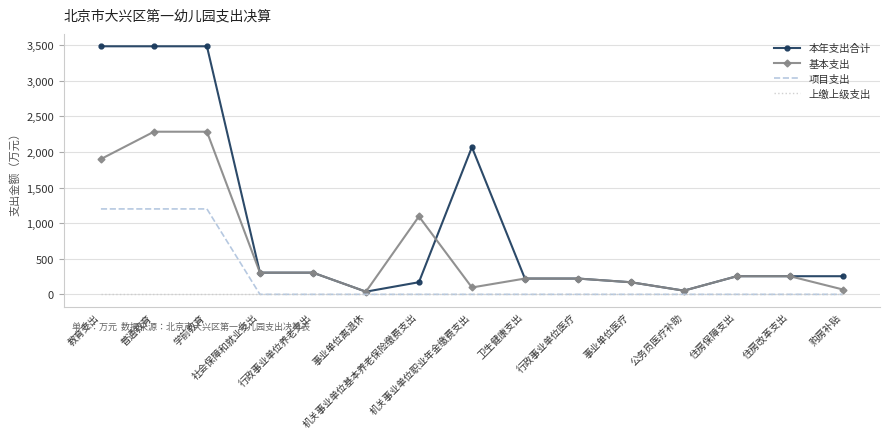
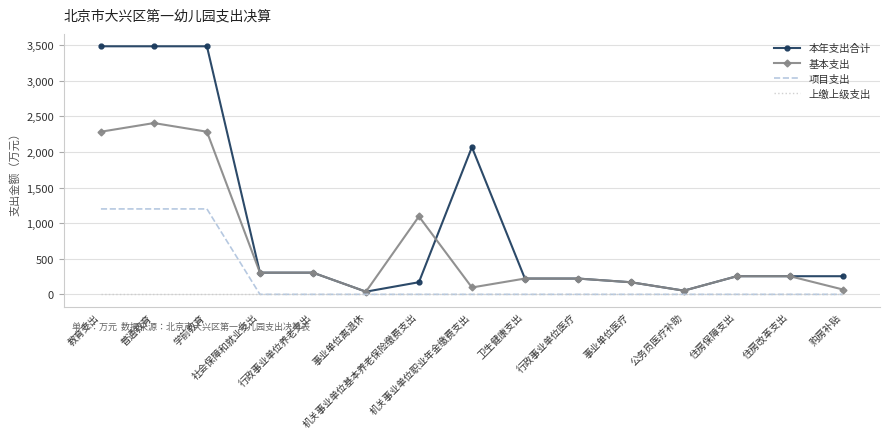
基本支出, 教育支出: 1,900 -> 2,300
基本支出, 普通教育: 2,300 -> 2,400
